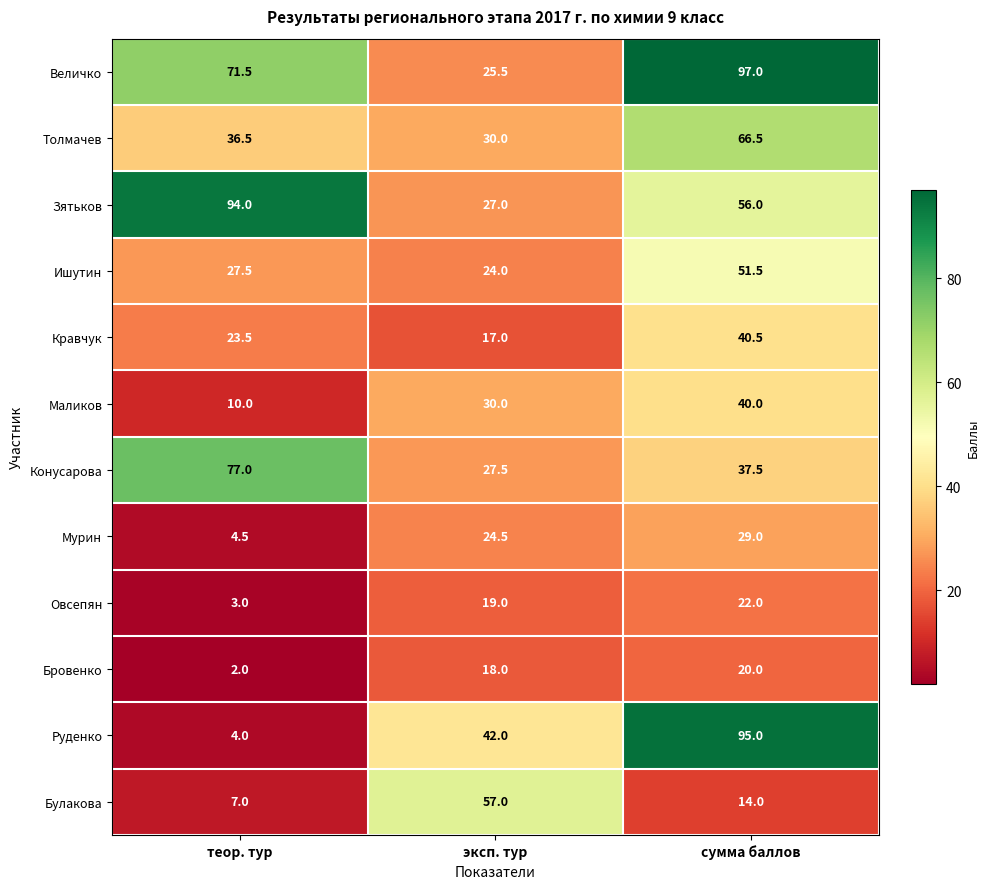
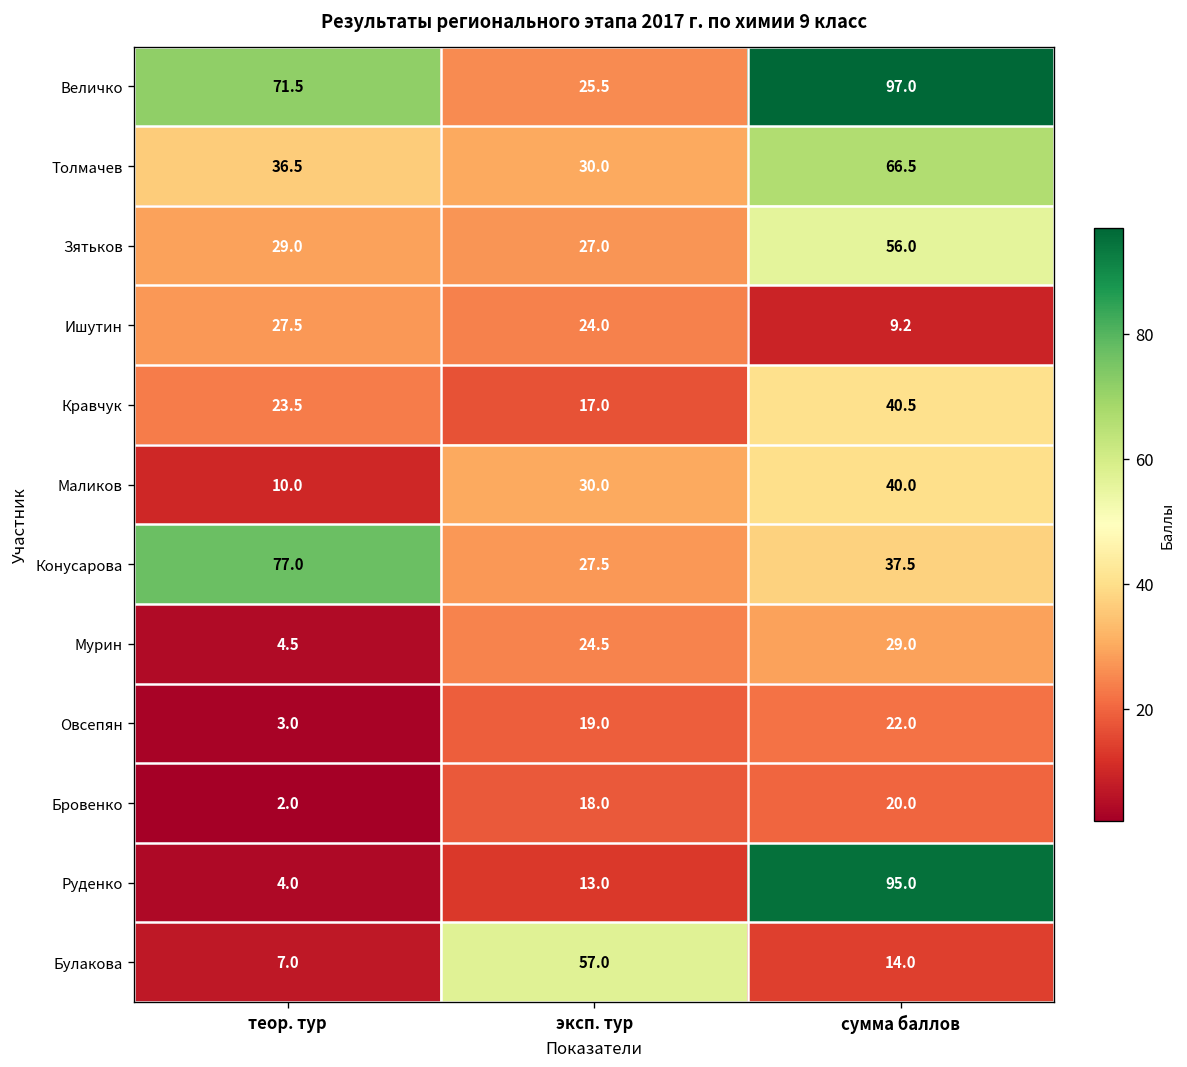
Зятьков, теор. тур: 94.0 -> 29.0
Ишутин, сумма баллов: 51.5 -> 9.2
Руденко, эксп. тур: 42.0 -> 13.0
